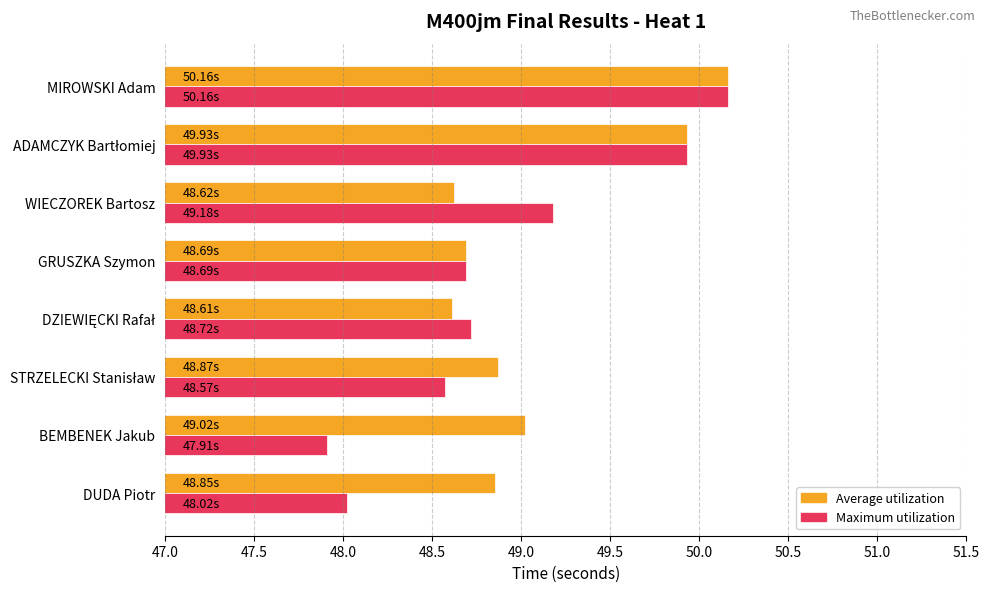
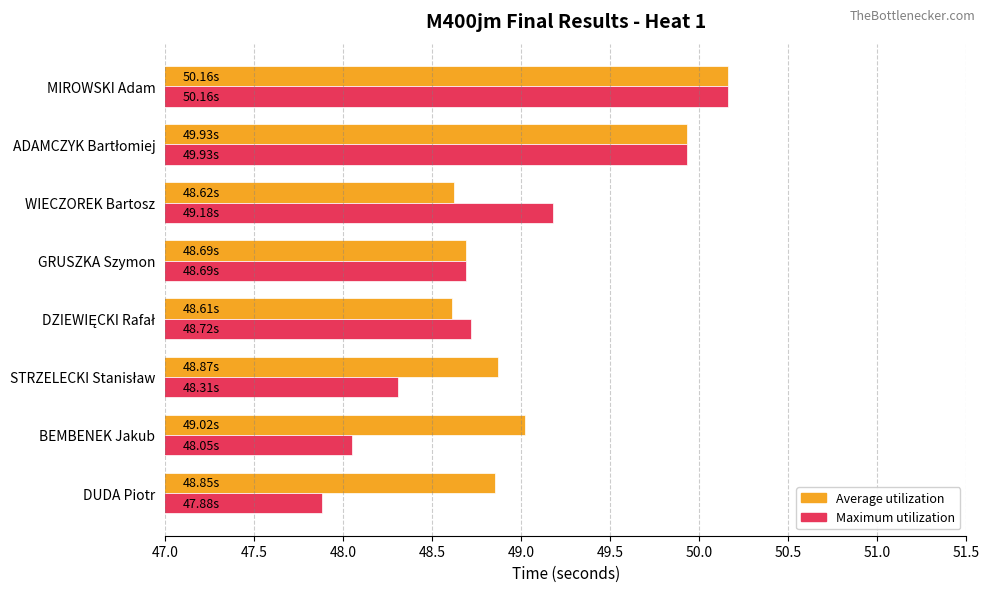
Maximum utilization, STRZELECKI Stanisław: 48.57s -> 48.31s
Maximum utilization, BEMBENEK Jakub: 47.91s -> 48.05s
Maximum utilization, DUDA Piotr: 48.02s -> 47.88s
